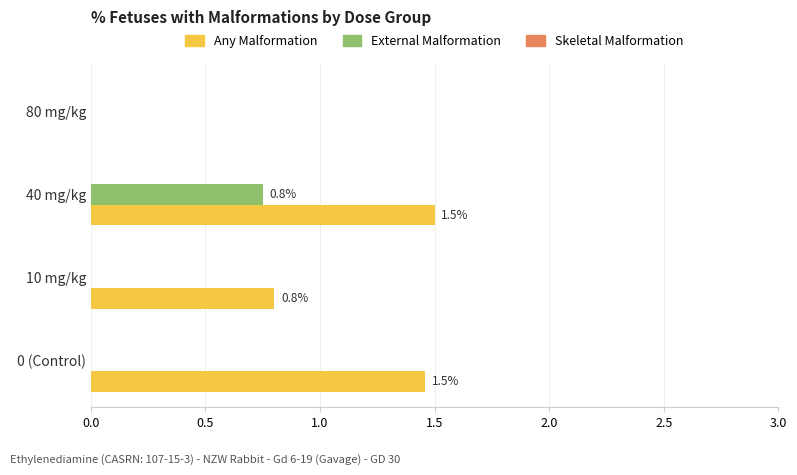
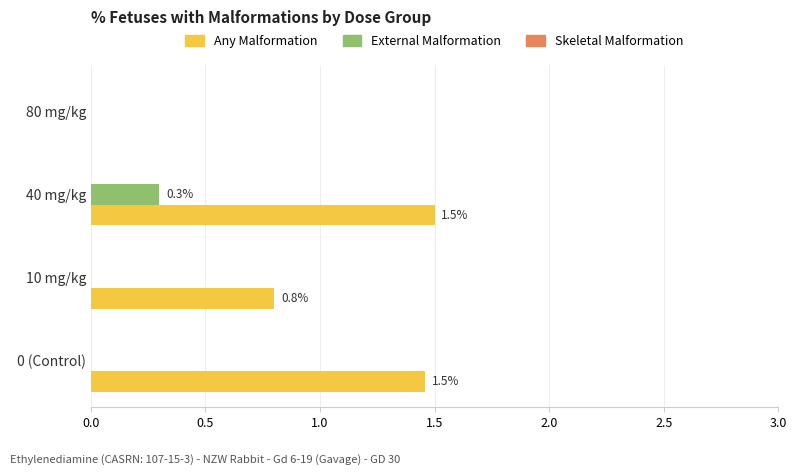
External Malformation, 40 mg/kg: 0.8% -> 0.3%
